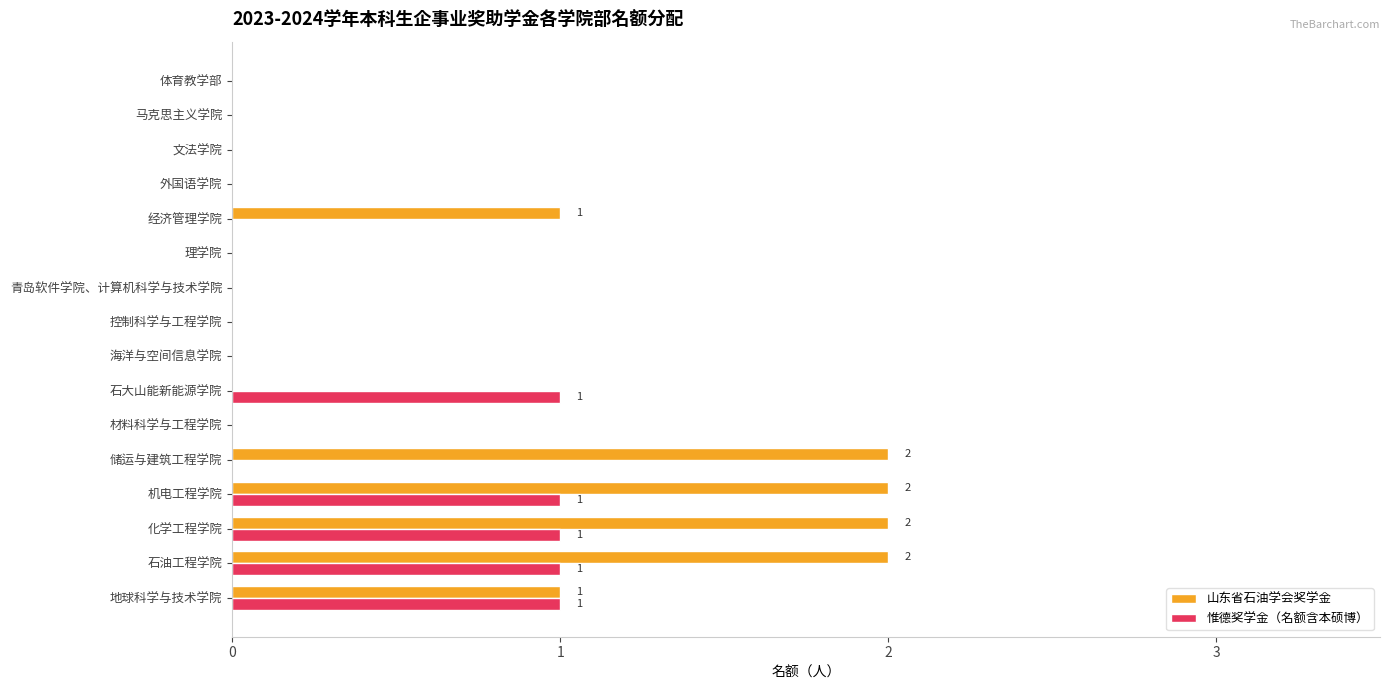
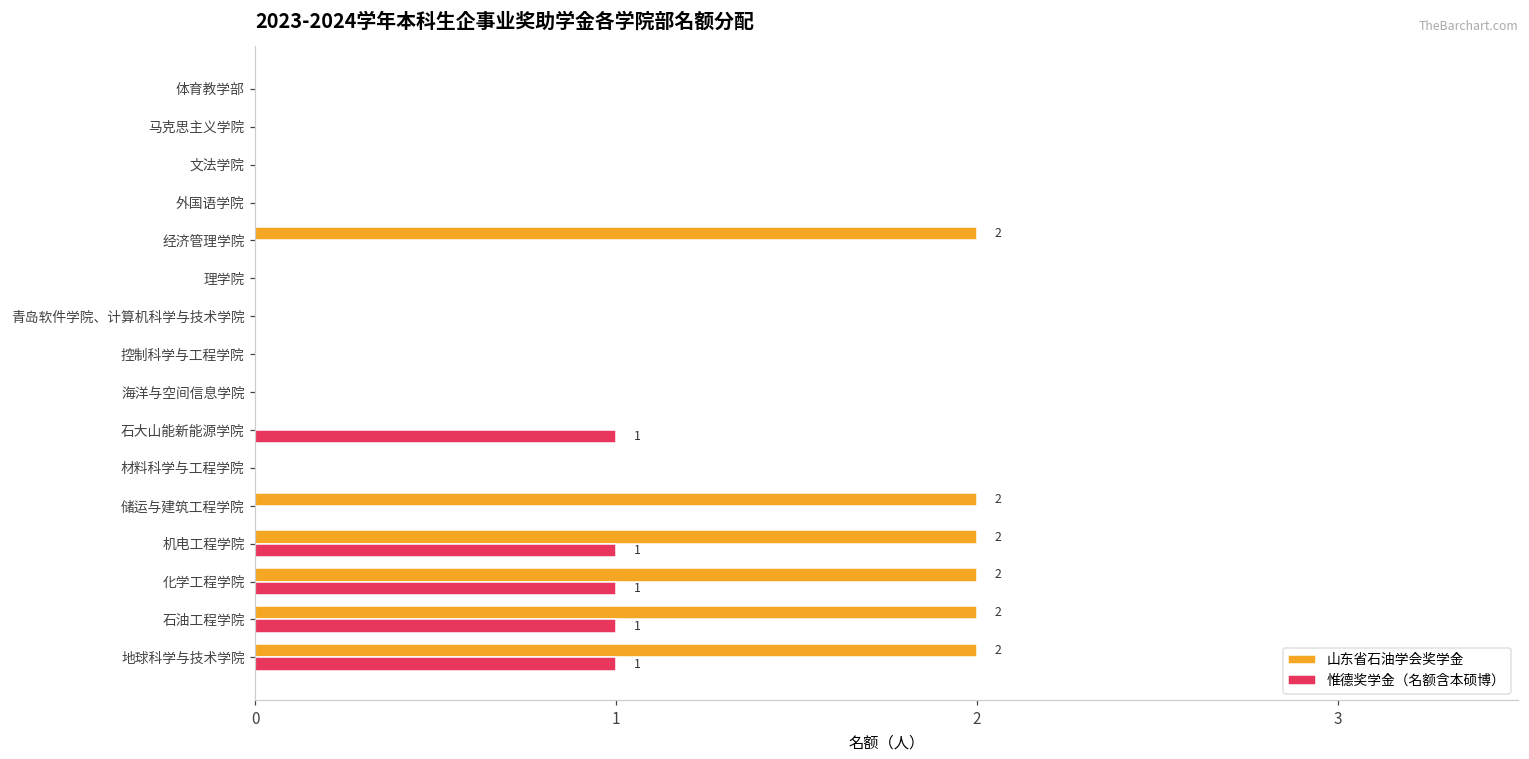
山东省石油学会奖学金, 经济管理学院: 1 -> 2
山东省石油学会奖学金, 地球科学与技术学院: 1 -> 2
